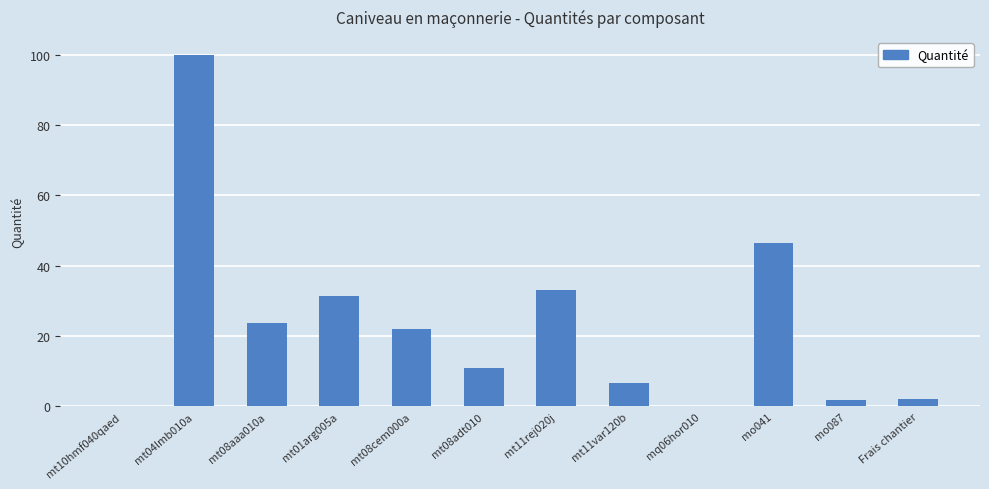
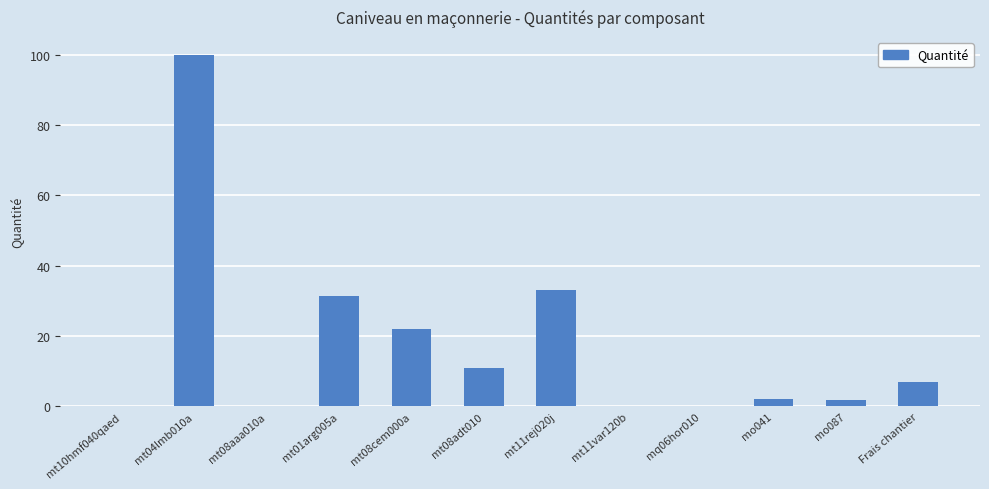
mt08aaa010a: 24 -> 0
mt11var120b: 7 -> 0
mo041: 47 -> 2
Frais chantier: 2 -> 7
